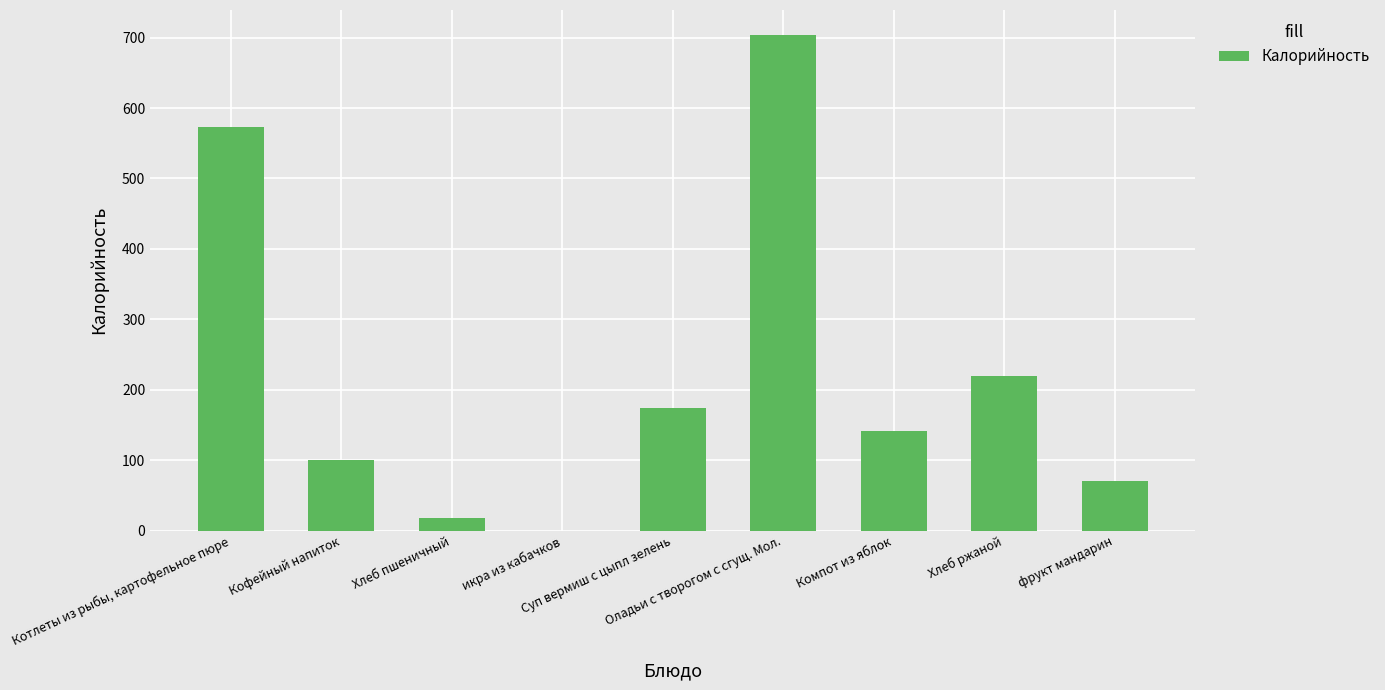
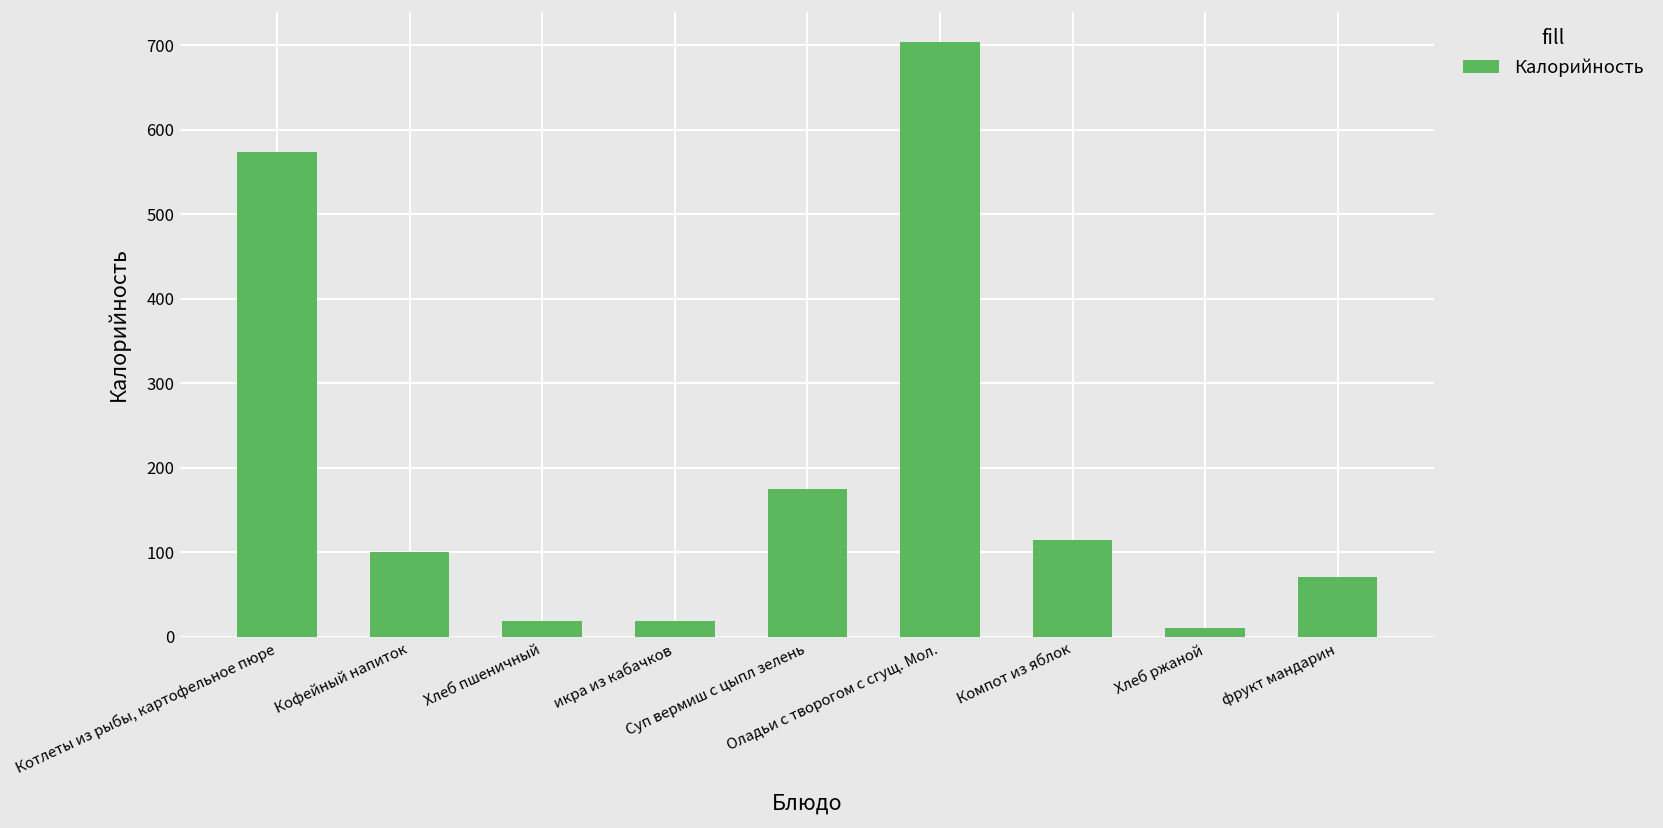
икра из кабачков: 0 -> 20
Компот из яблок: 140 -> 110
Хлеб ржаной: 220 -> 10
